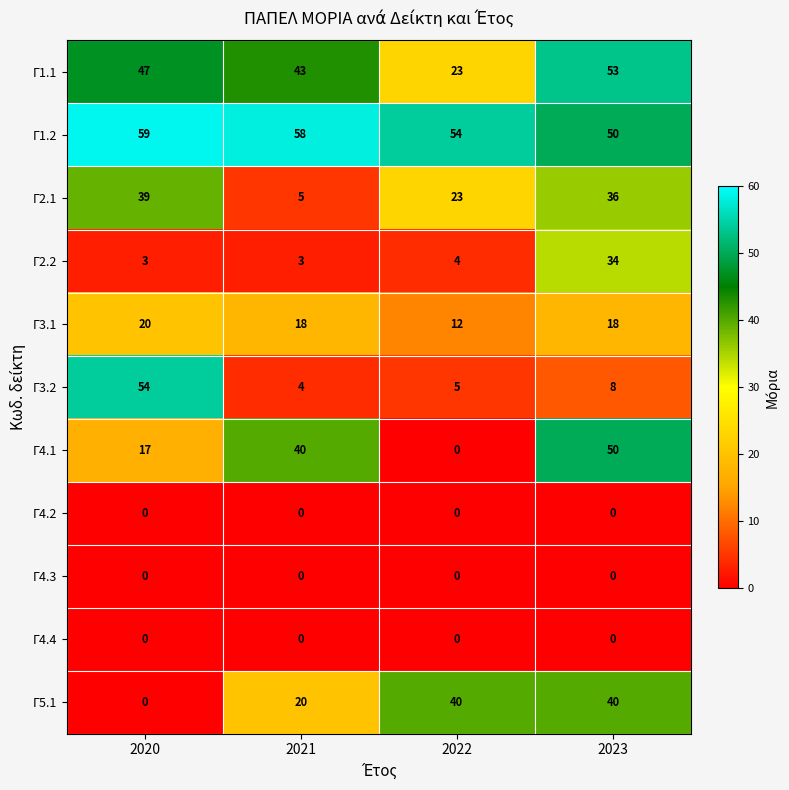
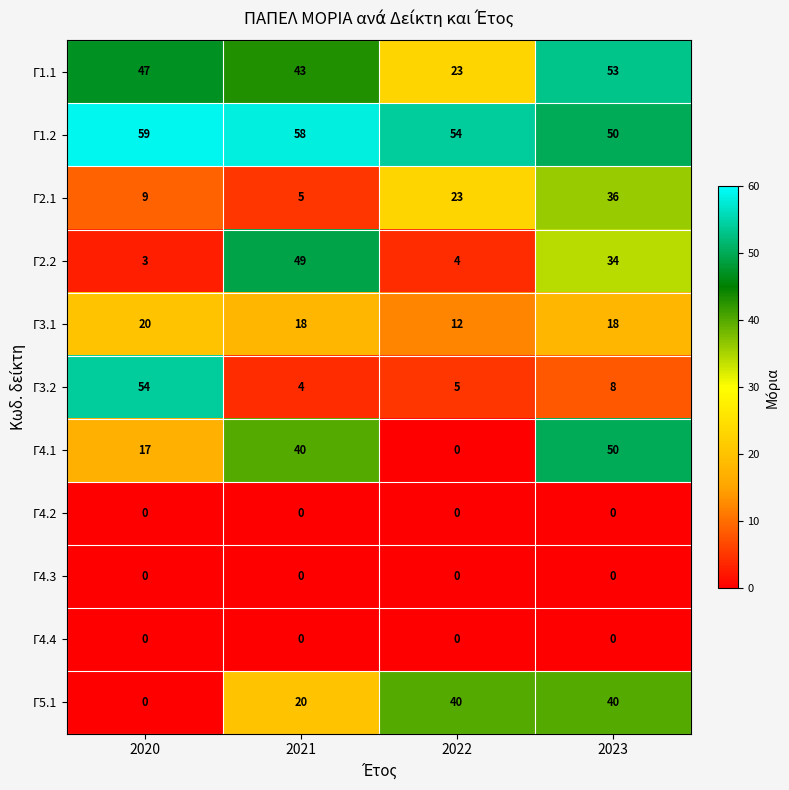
Γ2.1, 2020: 39 -> 9
Γ2.2, 2021: 3 -> 49
